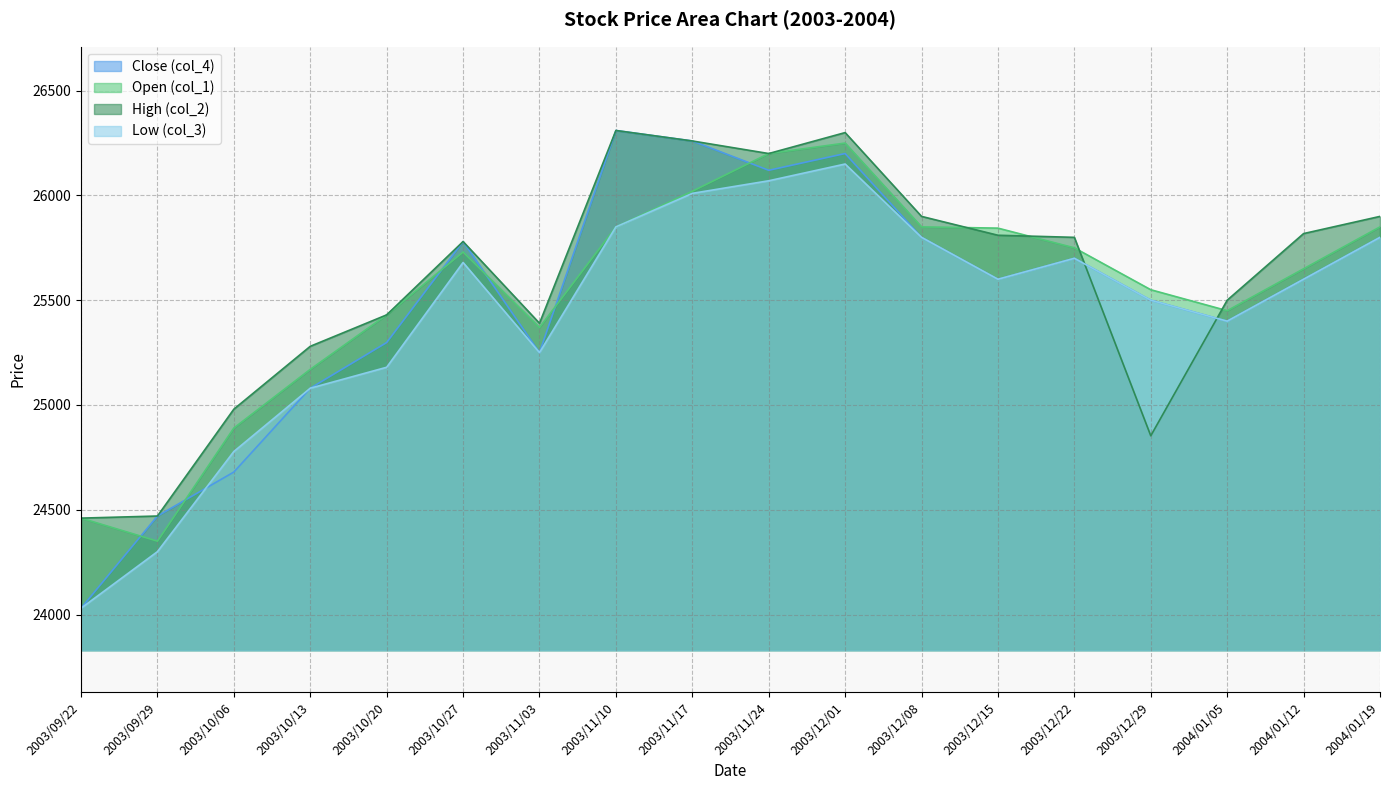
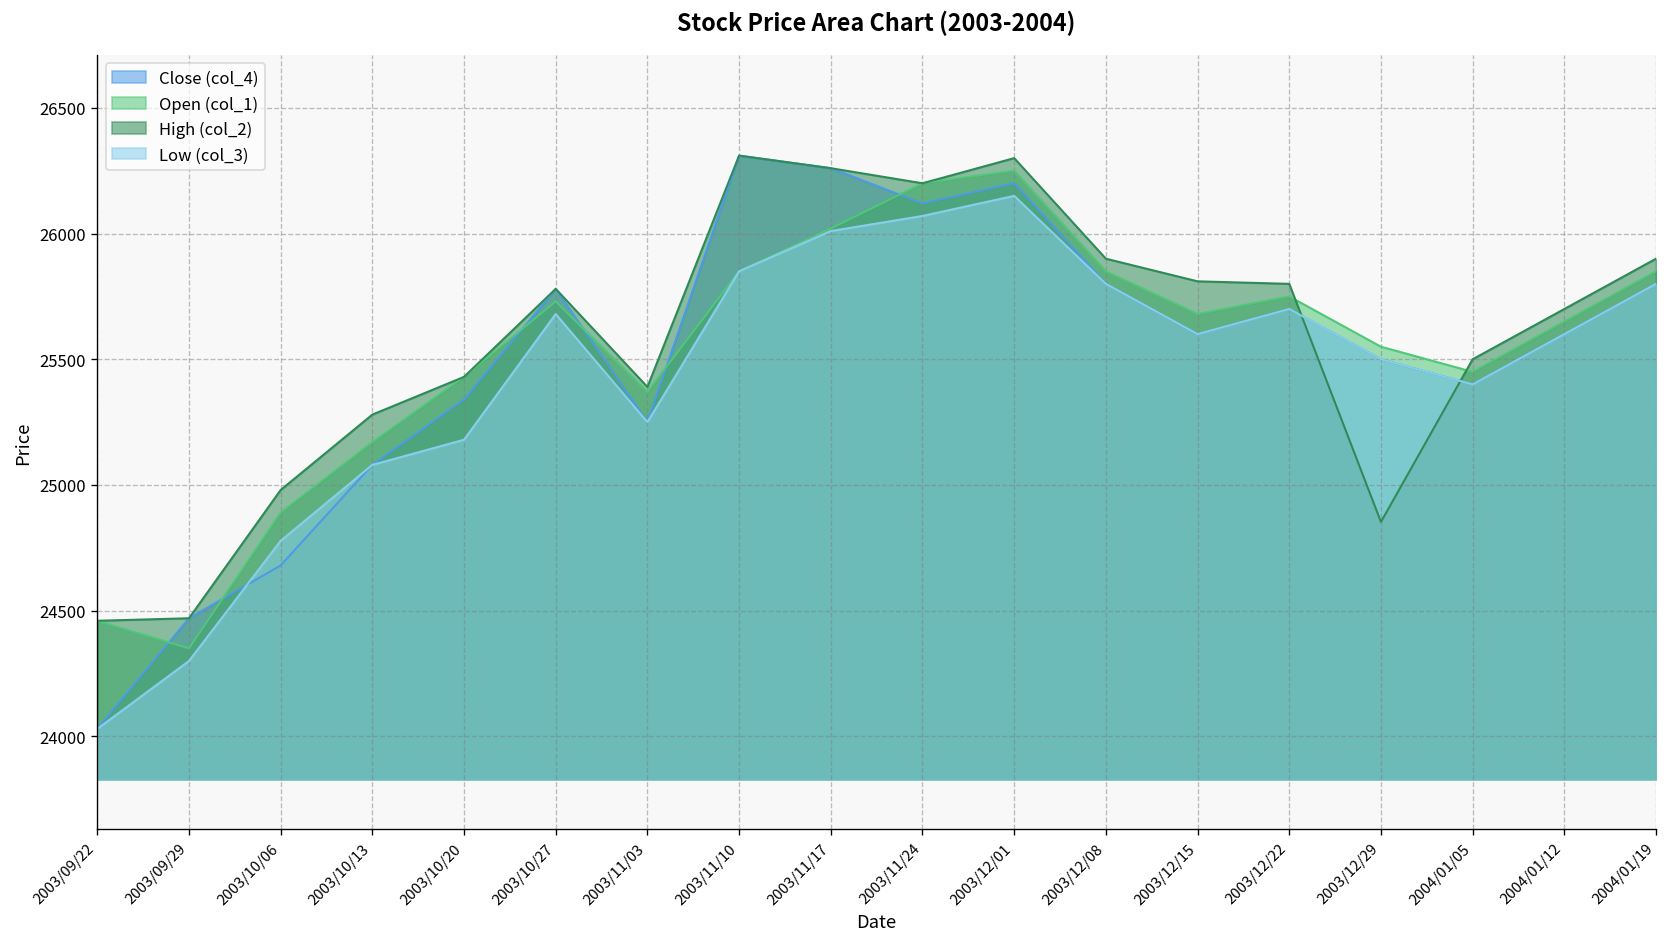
Close (col_4), 2003/10/20: 25300 -> 25340
Open (col_1), 2003/12/15: 25840 -> 25680
High (col_2), 2004/01/12: 25820 -> 25700
